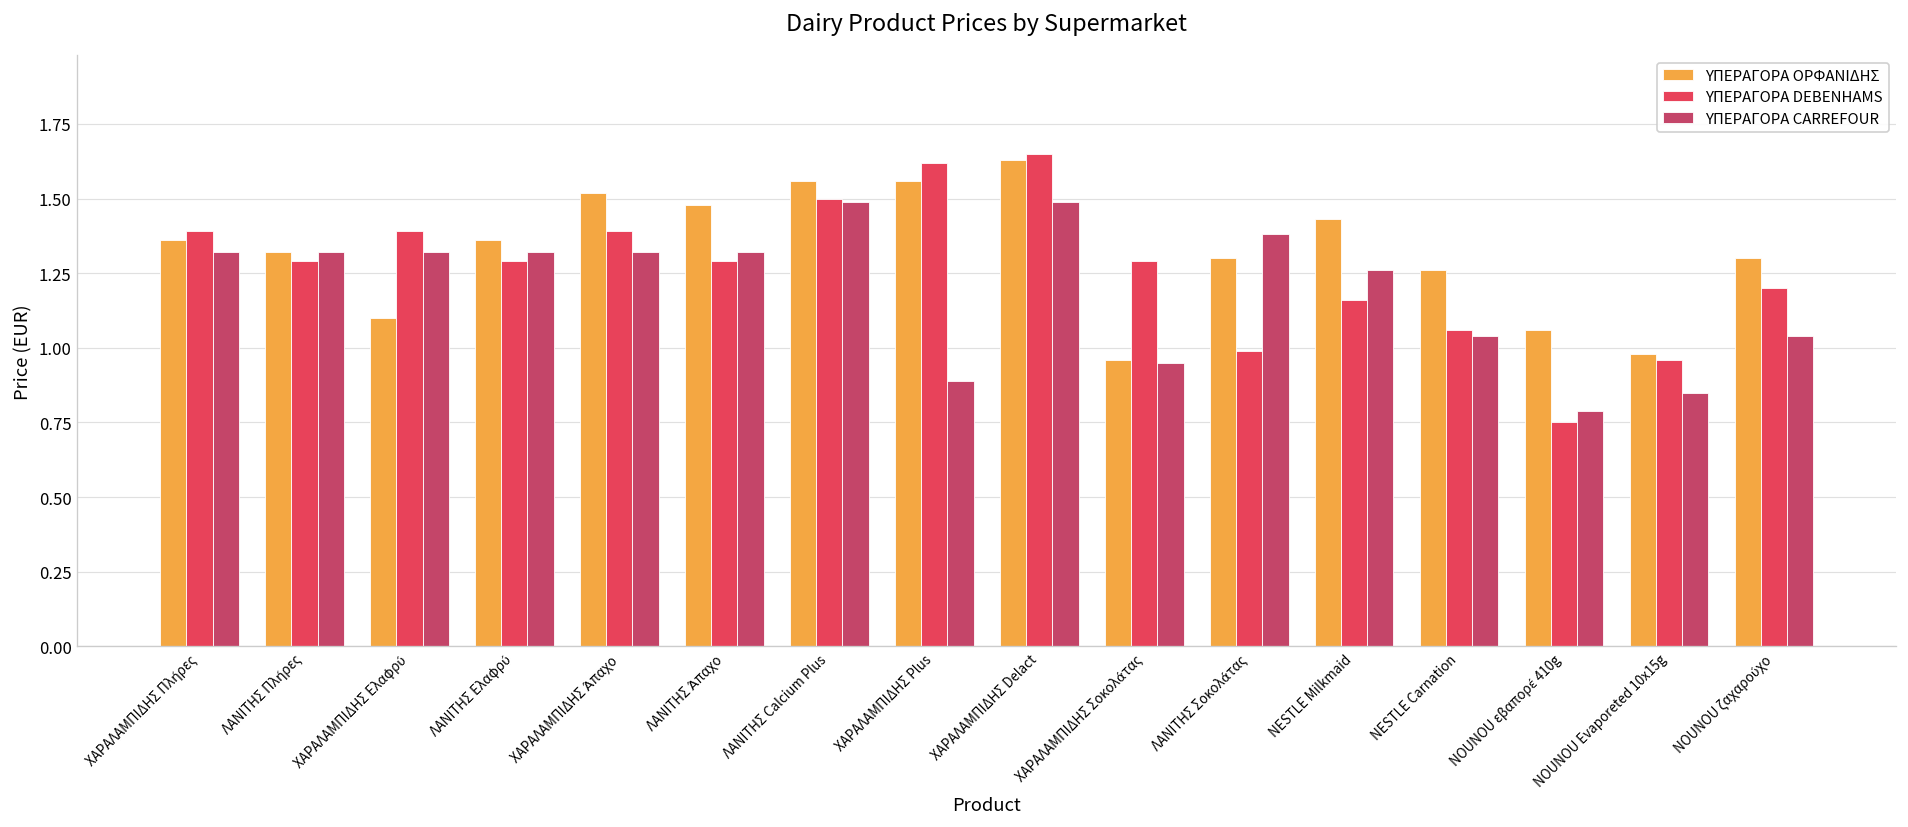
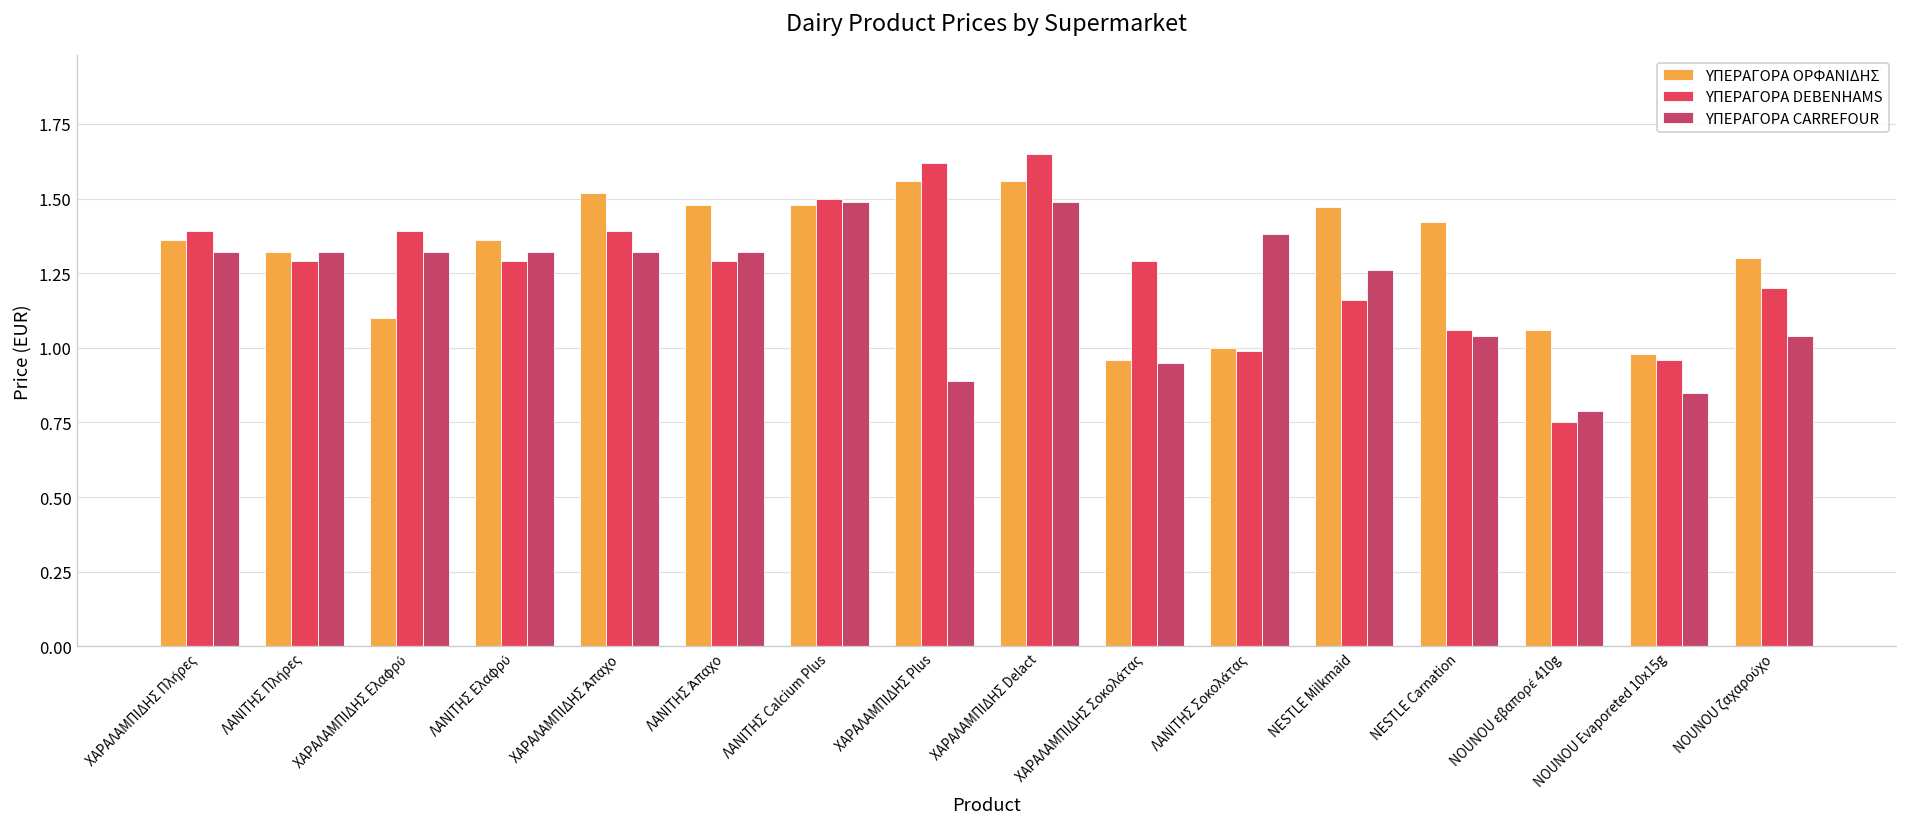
ΥΠΕΡΑΓΟΡΑ ΟΡΦΑΝΙΔΗΣ, ΛΑΝΙΤΗΣ Calcium Plus: 1.56 -> 1.48
ΥΠΕΡΑΓΟΡΑ ΟΡΦΑΝΙΔΗΣ, ΧΑΡΑΛΑΜΠΙΔΗΣ Delact: 1.63 -> 1.56
ΥΠΕΡΑΓΟΡΑ ΟΡΦΑΝΙΔΗΣ, ΛΑΝΙΤΗΣ Σοκολάτας: 1.3 -> 1.0
ΥΠΕΡΑΓΟΡΑ ΟΡΦΑΝΙΔΗΣ, NESTLE Milkmaid: 1.43 -> 1.47
ΥΠΕΡΑΓΟΡΑ ΟΡΦΑΝΙΔΗΣ, NESTLE Carnation: 1.26 -> 1.42
